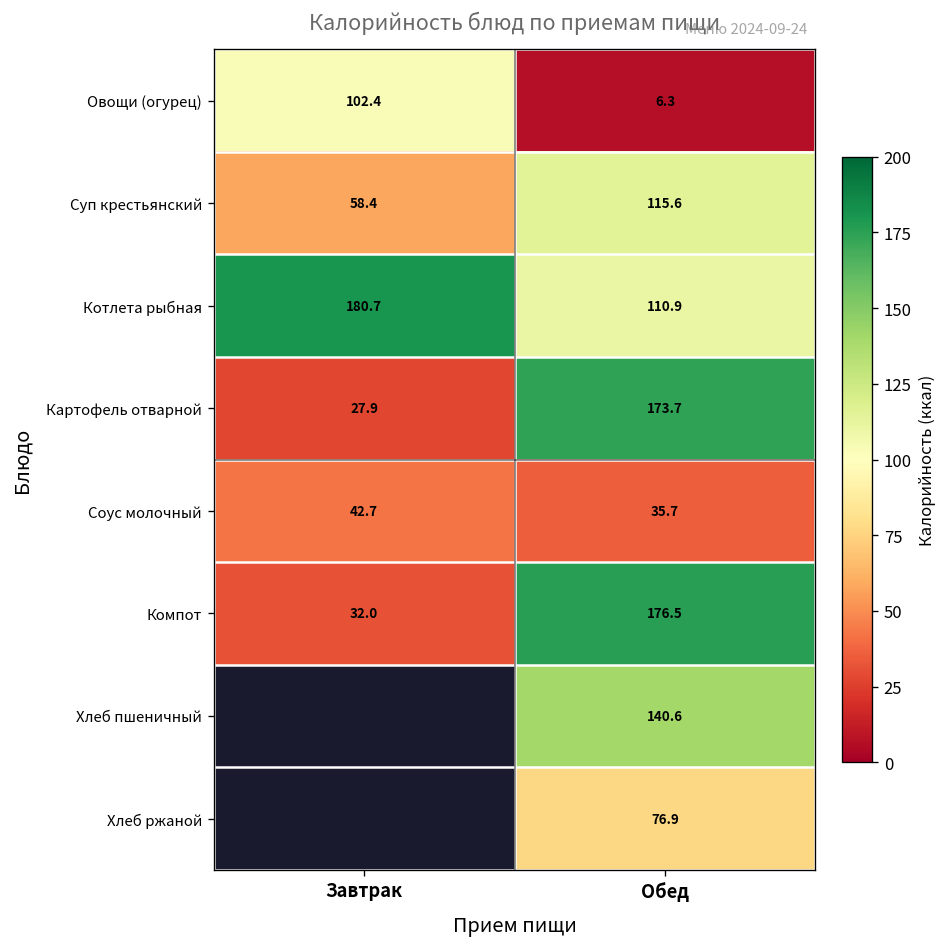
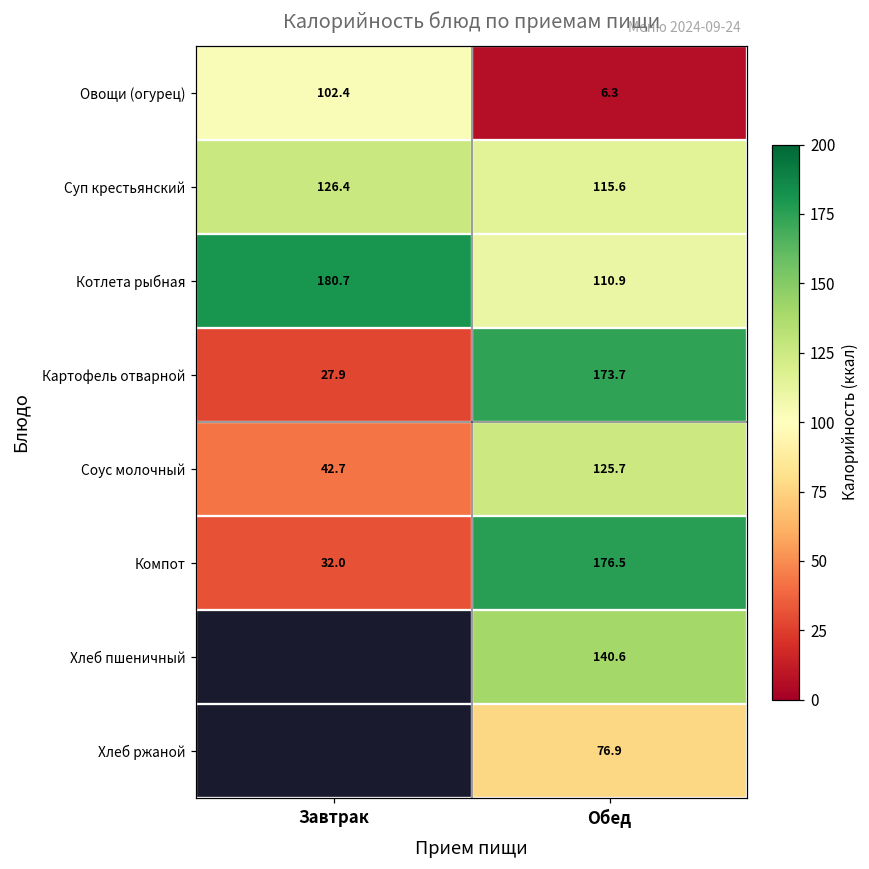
Суп крестьянский, Завтрак: 58.4 -> 126.4
Соус молочный, Обед: 35.7 -> 125.7
